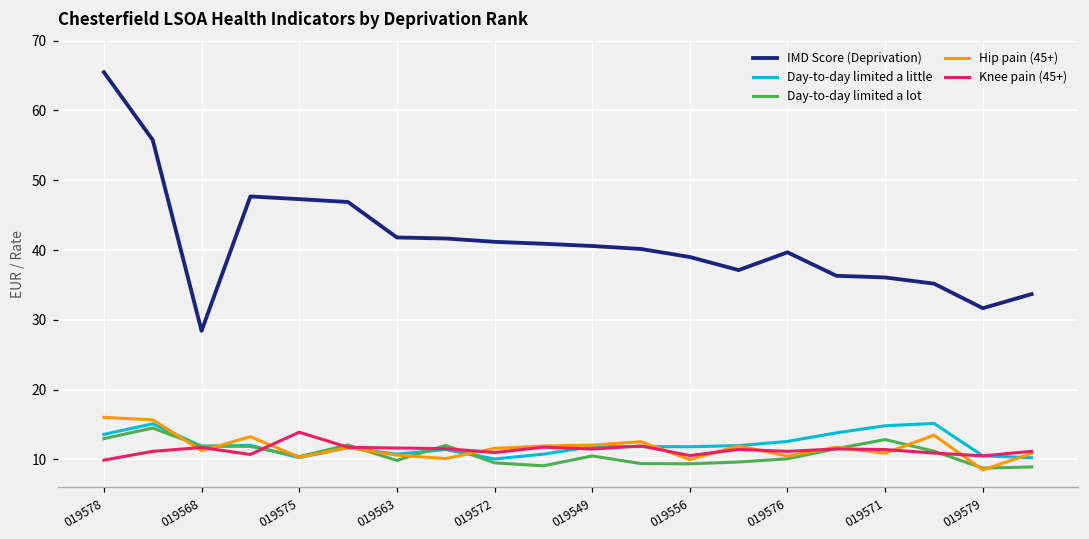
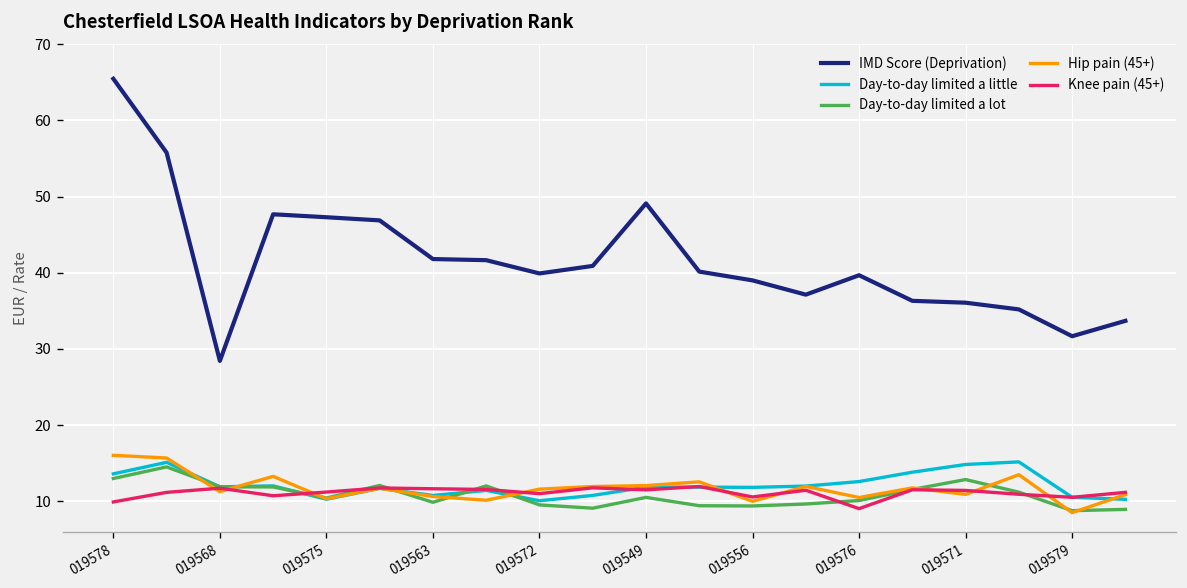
Knee pain (45+), 019575: 14 -> 11
IMD Score (Deprivation), 019572: 41 -> 40
IMD Score (Deprivation), 019549: 41 -> 49
Knee pain (45+), 019576: 11 -> 9
